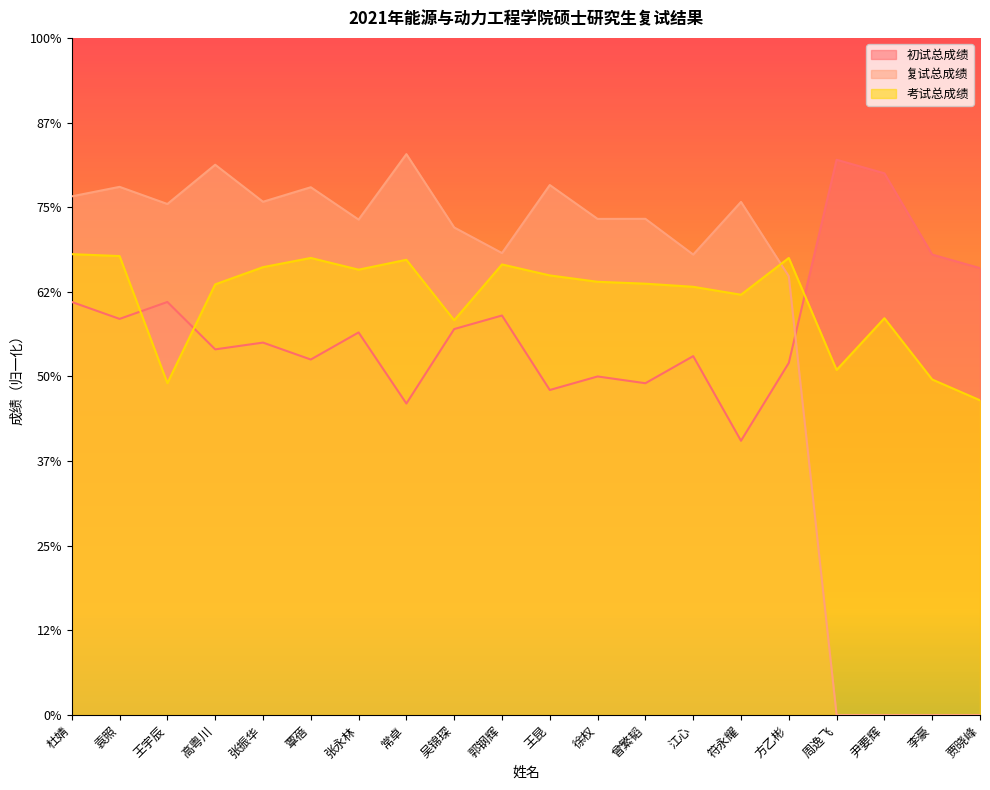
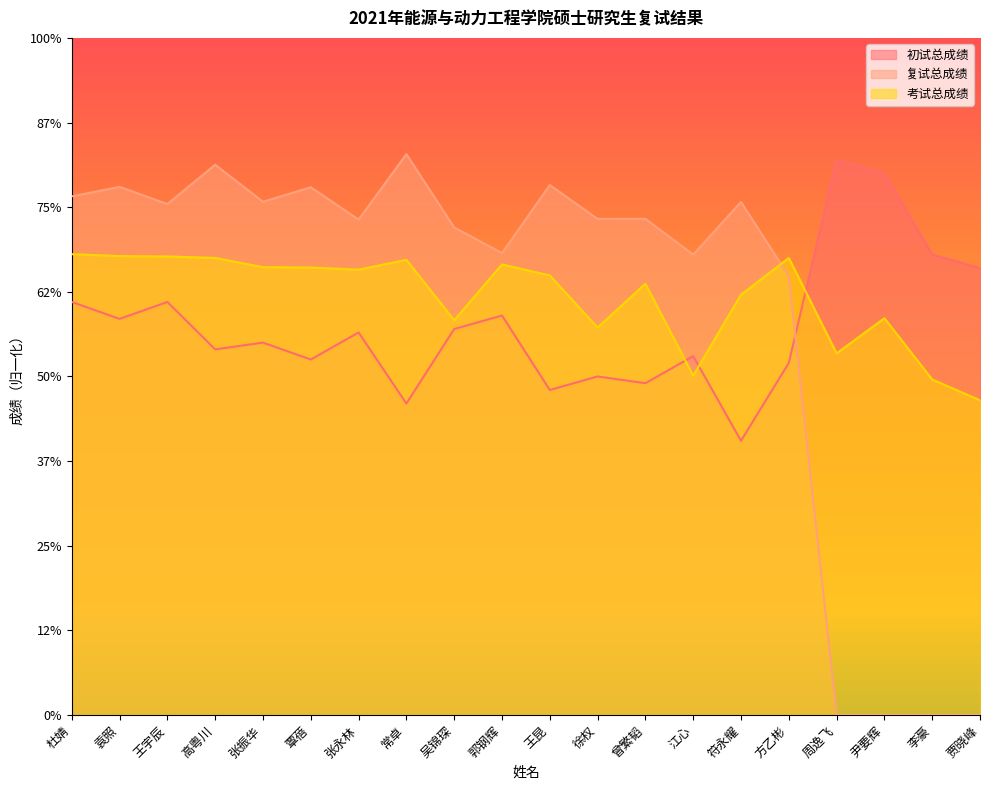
考试总成绩, 王宇辰: 49% -> 68%
考试总成绩, 高粤川: 64% -> 68%
考试总成绩, 覃蓓: 68% -> 66%
考试总成绩, 徐权: 64% -> 57%
考试总成绩, 江心: 63% -> 50%
考试总成绩, 周逸飞: 51% -> 53%
